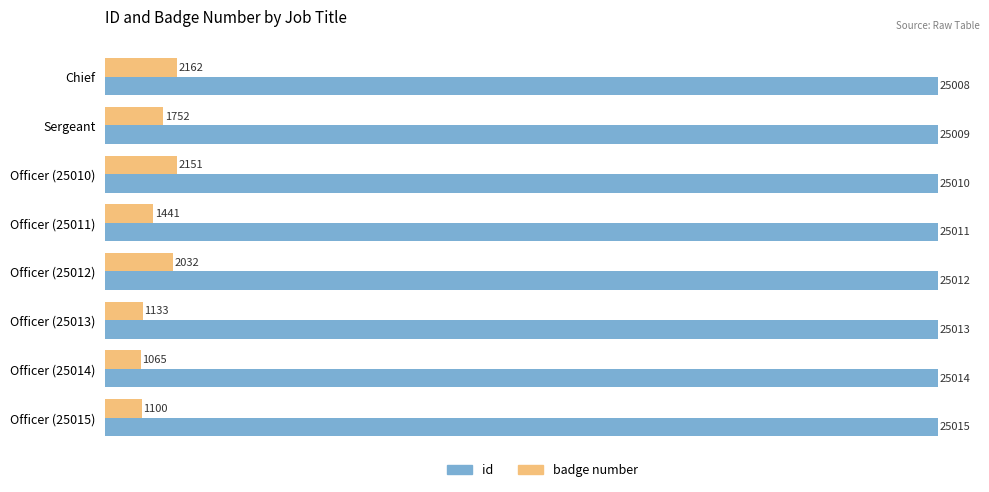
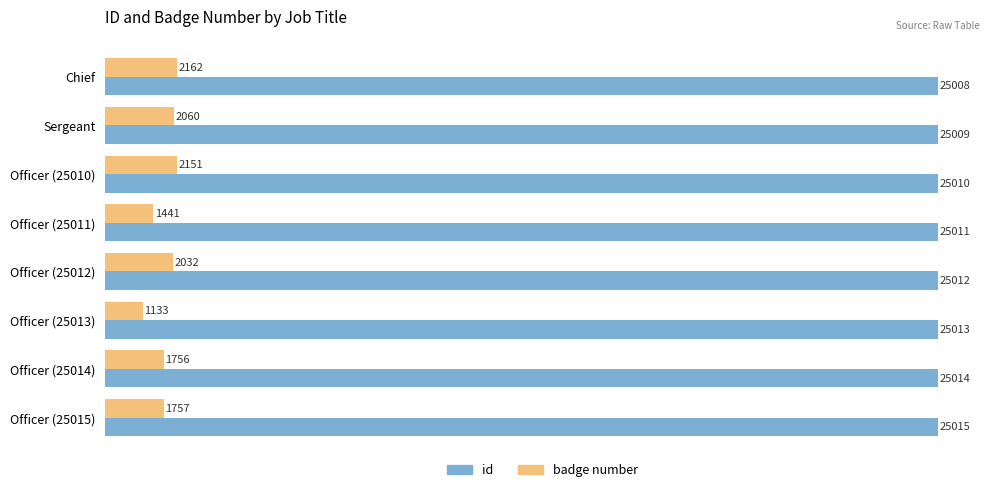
badge number, Sergeant: 1752 -> 2060
badge number, Officer (25014): 1065 -> 1756
badge number, Officer (25015): 1100 -> 1757
